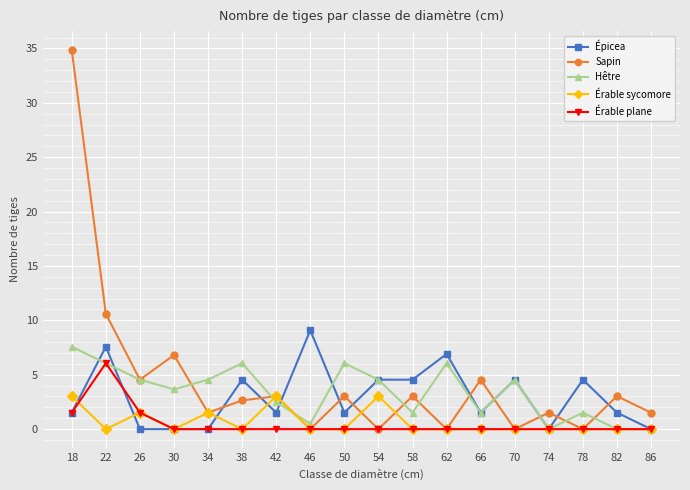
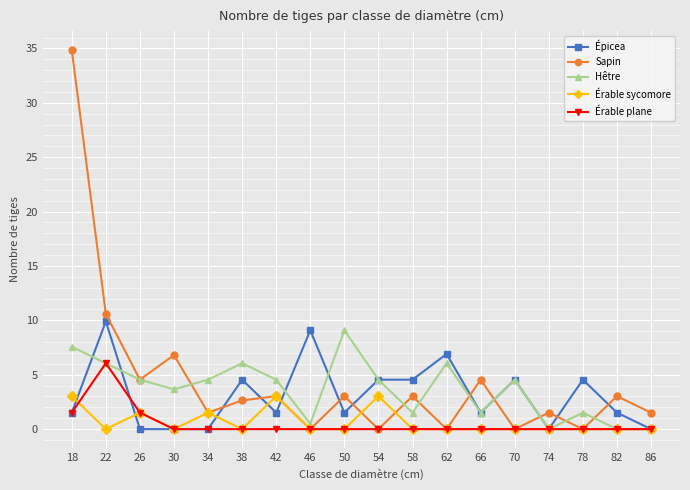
Épicea, 22: 7.6 -> 9.9
Hêtre, 42: 2.5 -> 4.5
Hêtre, 50: 6.1 -> 9.1
